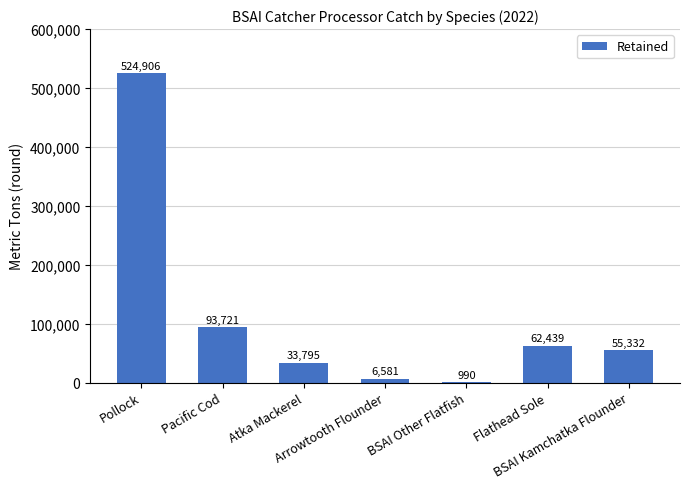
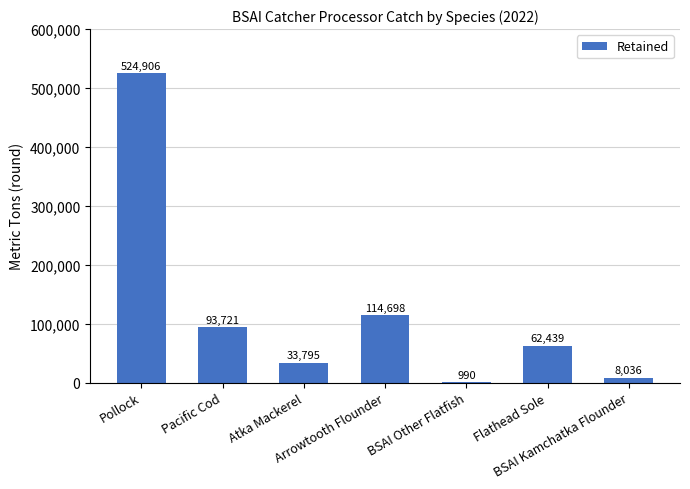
Arrowtooth Flounder: 6,581 -> 114,698
BSAI Kamchatka Flounder: 55,332 -> 8,036
